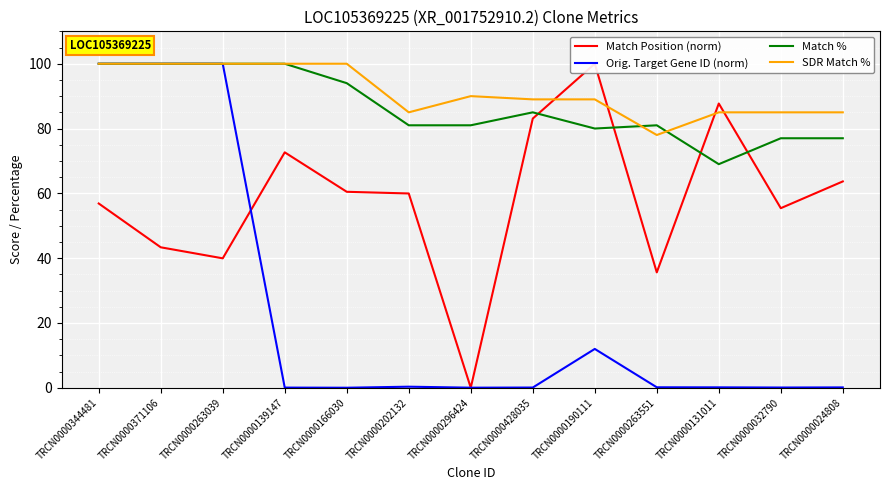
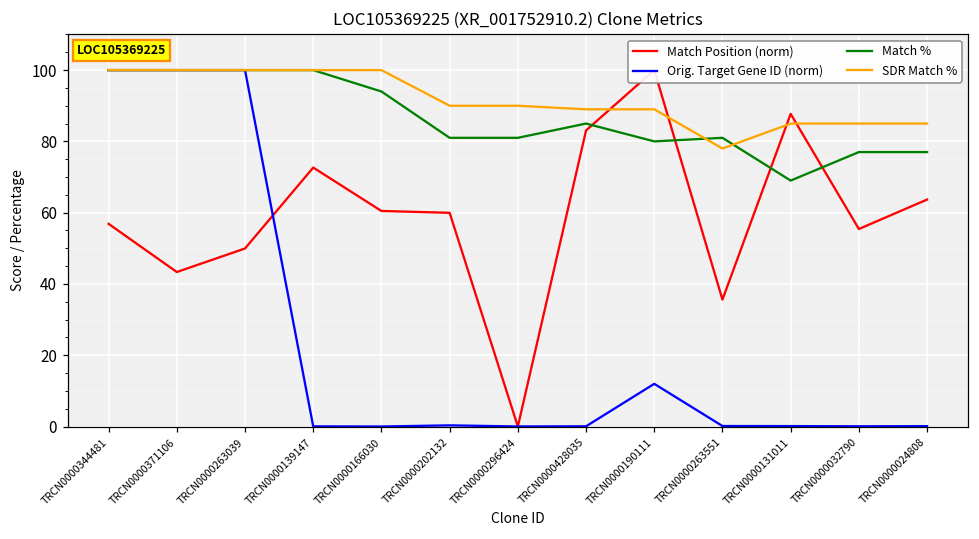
Match Position (norm), TRCN0000263039: 40 -> 50
SDR Match %, TRCN0000202132: 85 -> 90
